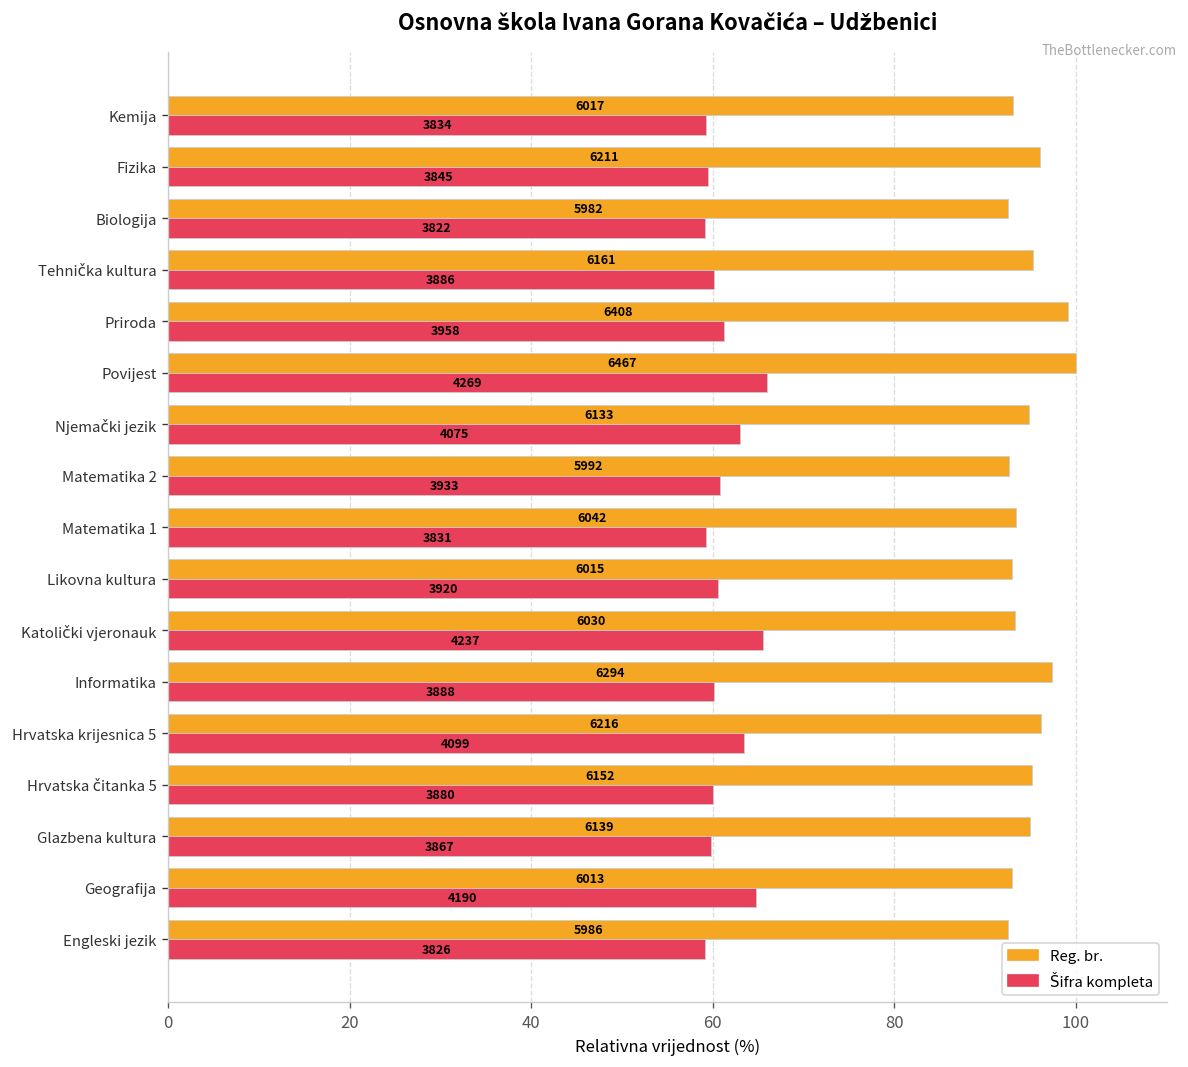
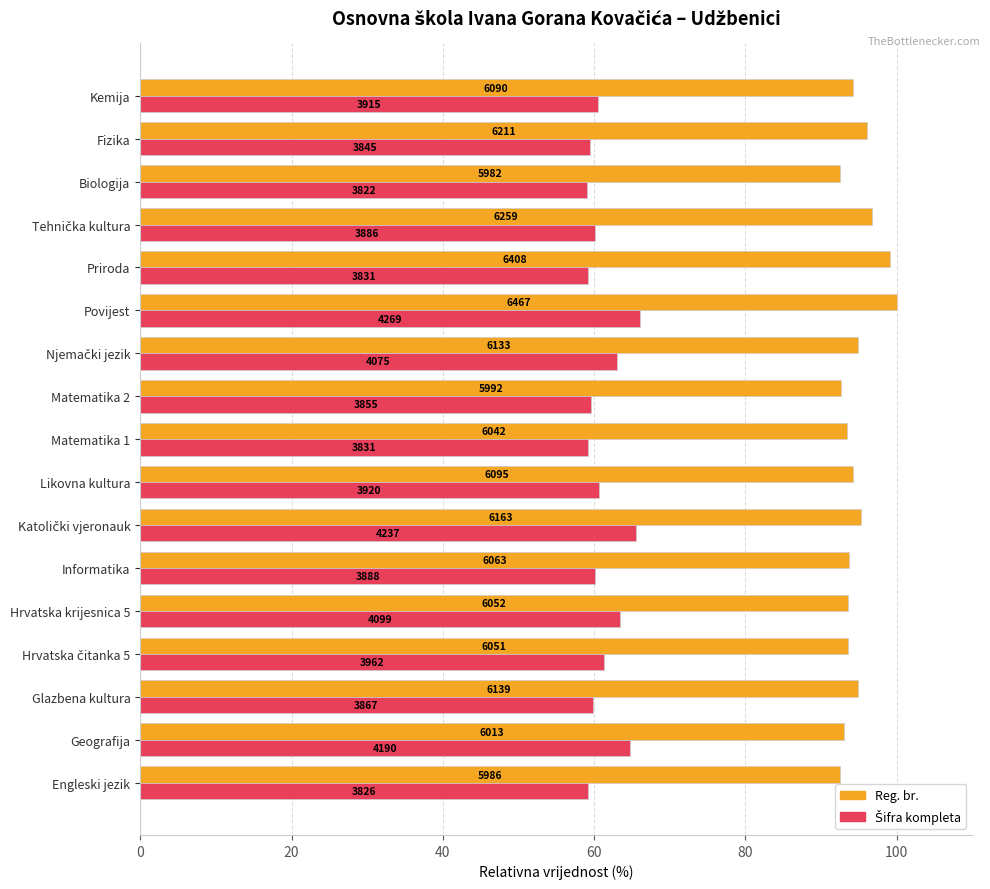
Reg. br., Kemija: 6017 -> 6090
Šifra kompleta, Kemija: 3834 -> 3915
Reg. br., Tehnička kultura: 6161 -> 6259
Šifra kompleta, Priroda: 3958 -> 3831
Šifra kompleta, Matematika 2: 3933 -> 3855
Reg. br., Likovna kultura: 6015 -> 6095
Reg. br., Katolički vjeronauk: 6030 -> 6163
Reg. br., Informatika: 6294 -> 6063
Reg. br., Hrvatska krijesnica 5: 6216 -> 6052
Reg. br., Hrvatska čitanka 5: 6152 -> 6051
Šifra kompleta, Hrvatska čitanka 5: 3880 -> 3962
